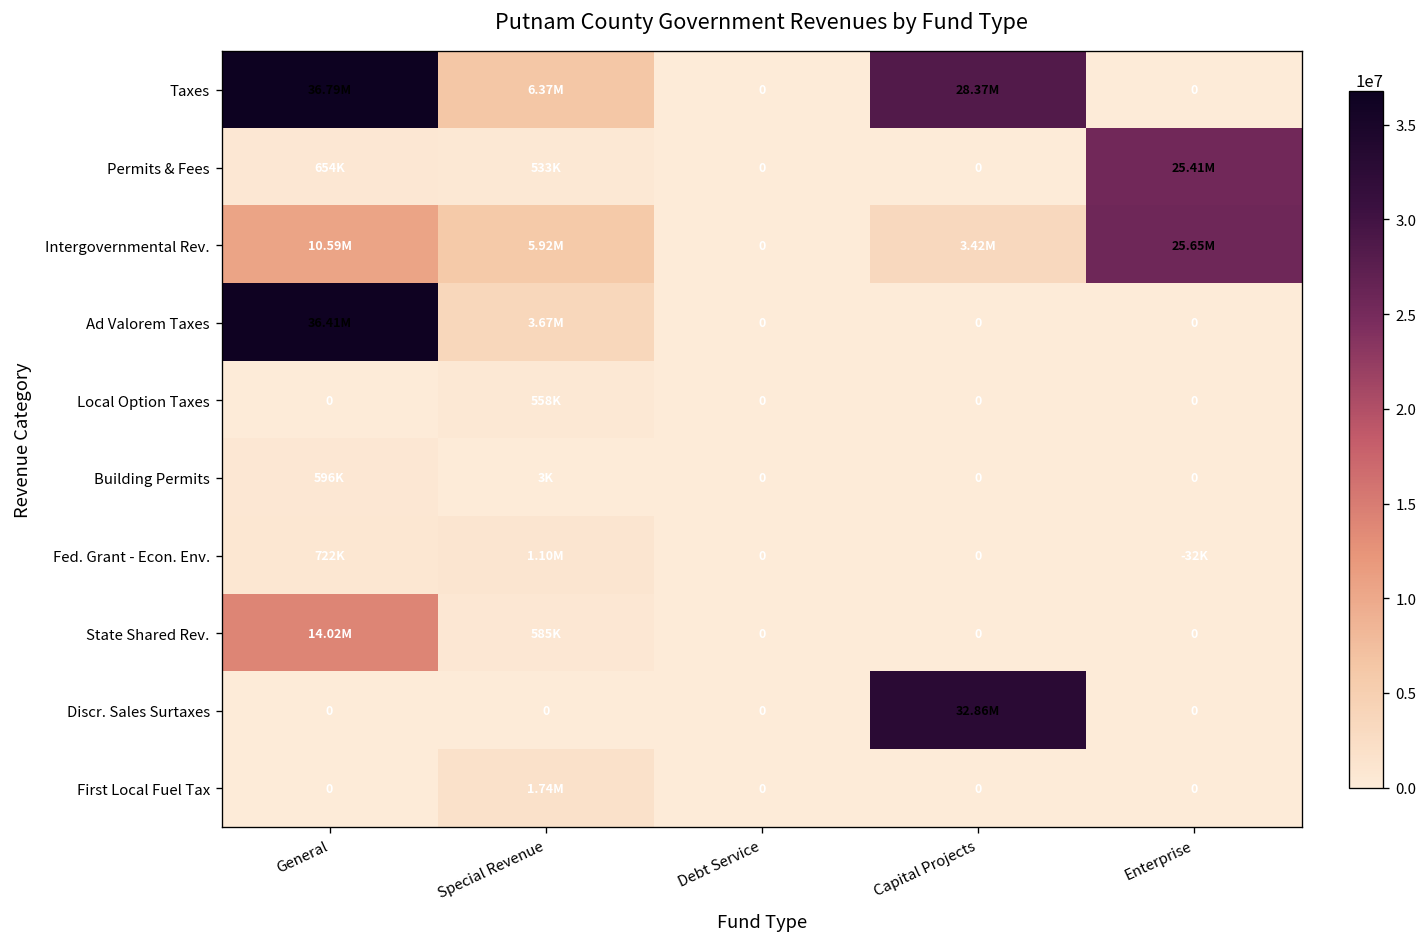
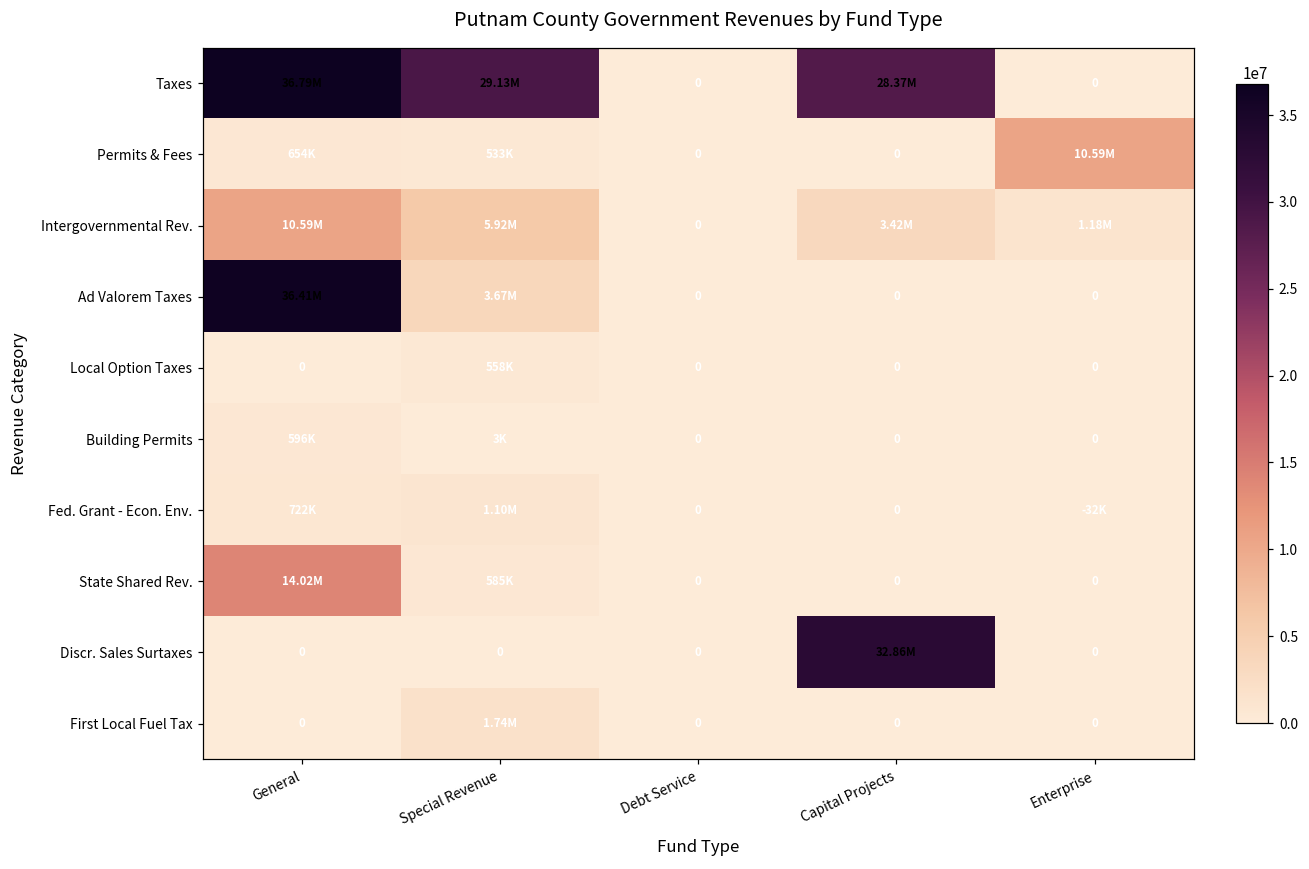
Taxes, Special Revenue: 6.37M -> 29.13M
Permits & Fees, Enterprise: 25.41M -> 10.59M
Intergovernmental Rev., Enterprise: 25.65M -> 1.18M
